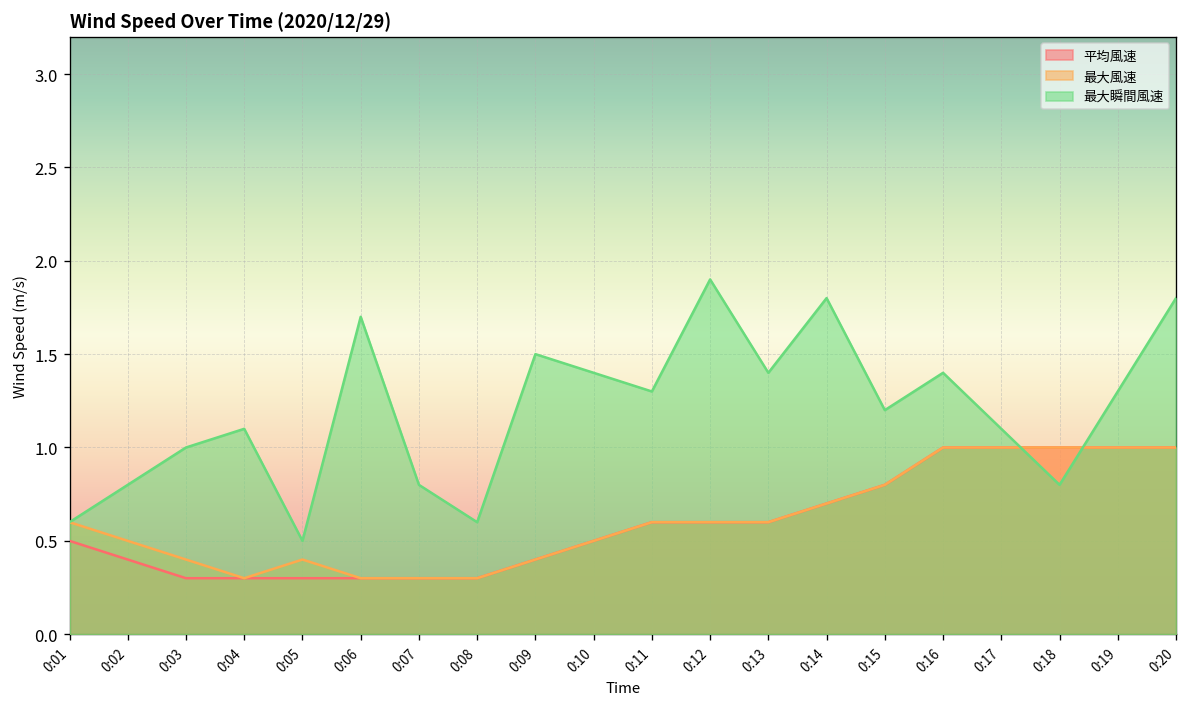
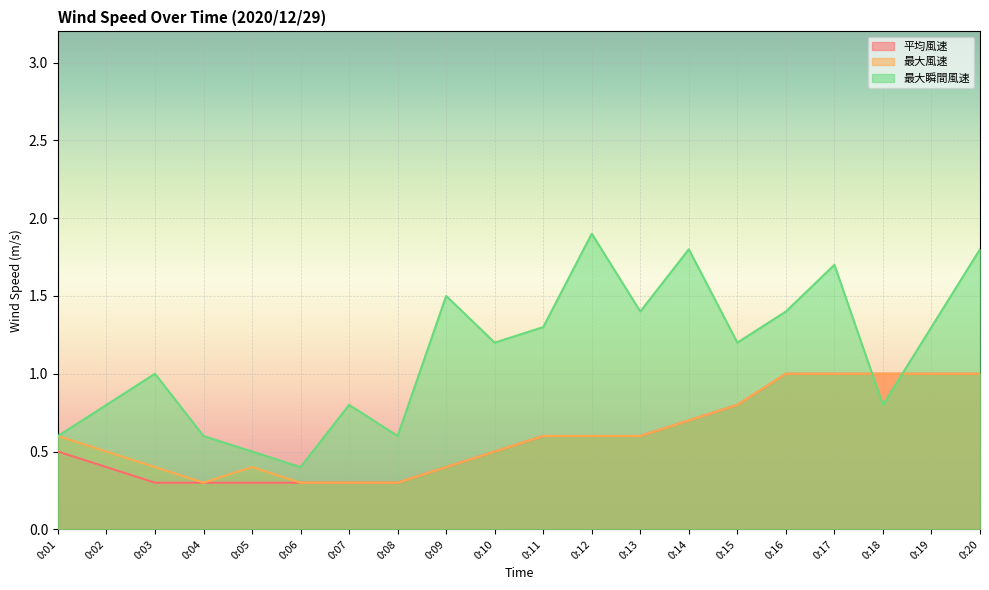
最大瞬間風速, 0:04: 1.1 -> 0.6
最大瞬間風速, 0:06: 1.7 -> 0.4
最大瞬間風速, 0:10: 1.4 -> 1.2
最大瞬間風速, 0:17: 1.1 -> 1.7
